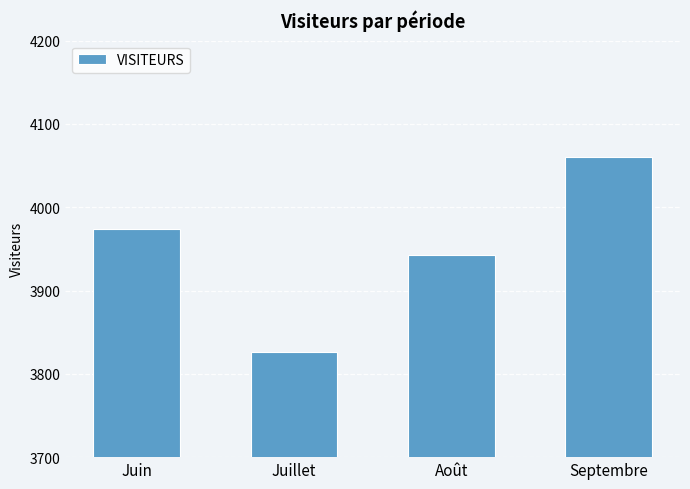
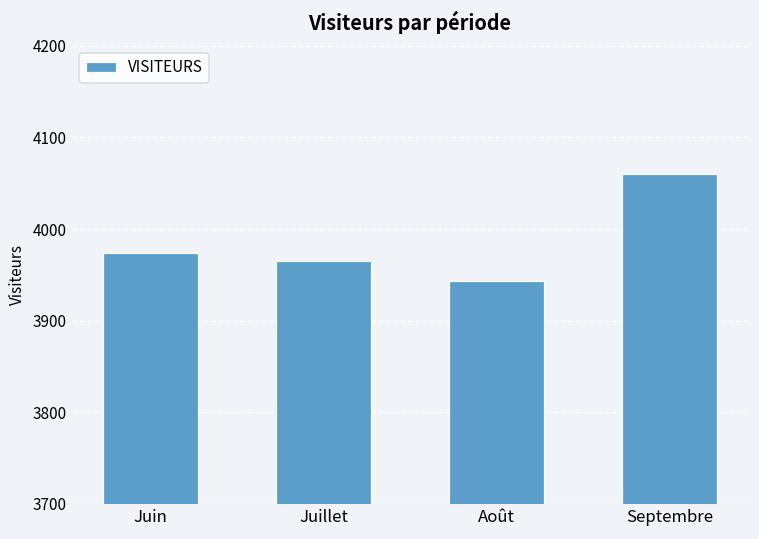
Juillet: 3830 -> 3970
